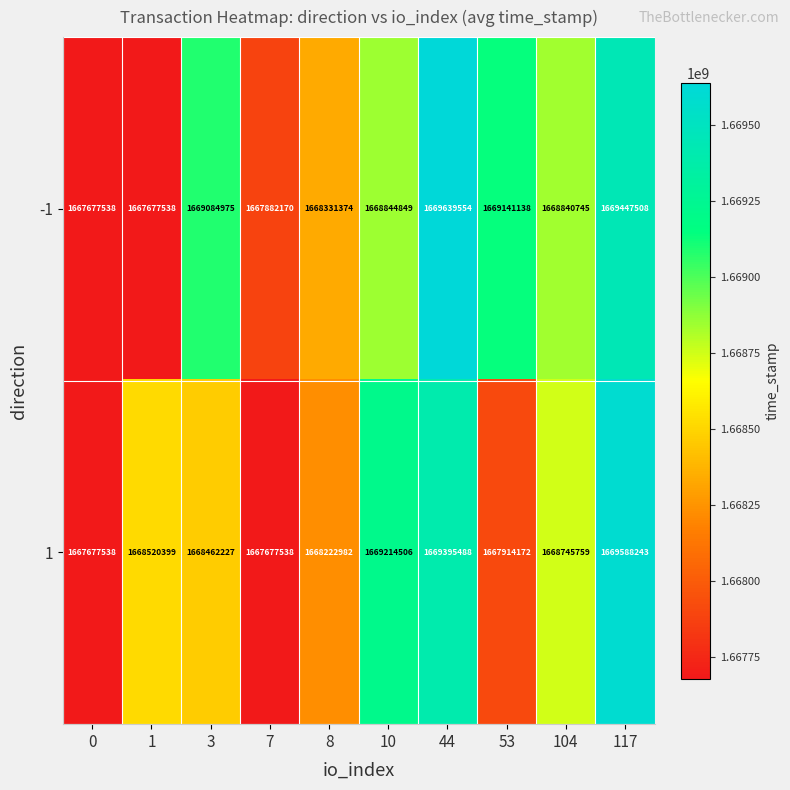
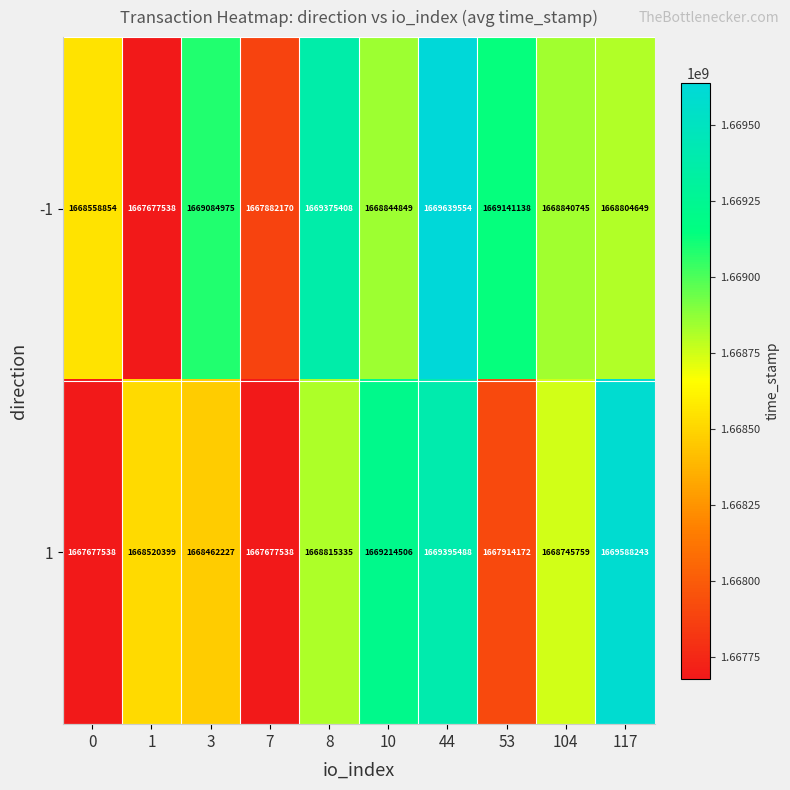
-1, 0: 1667677538 -> 1668558854
-1, 8: 1668331374 -> 1669375408
-1, 117: 1669447508 -> 1668804649
1, 8: 1668222982 -> 1668815335
